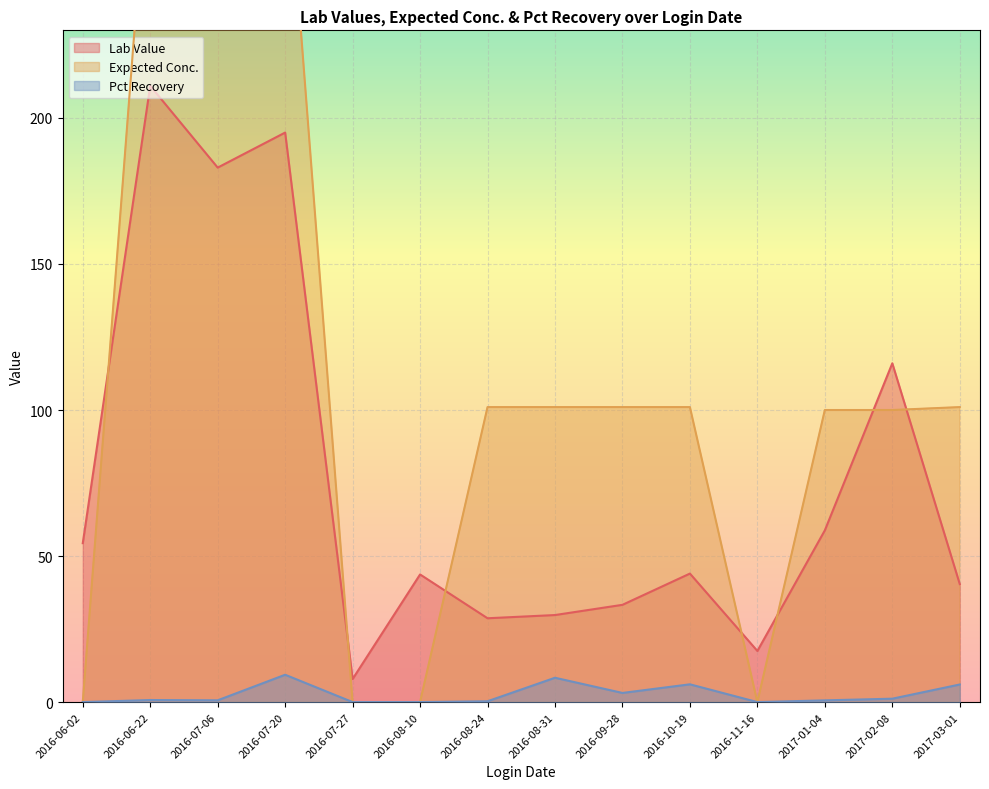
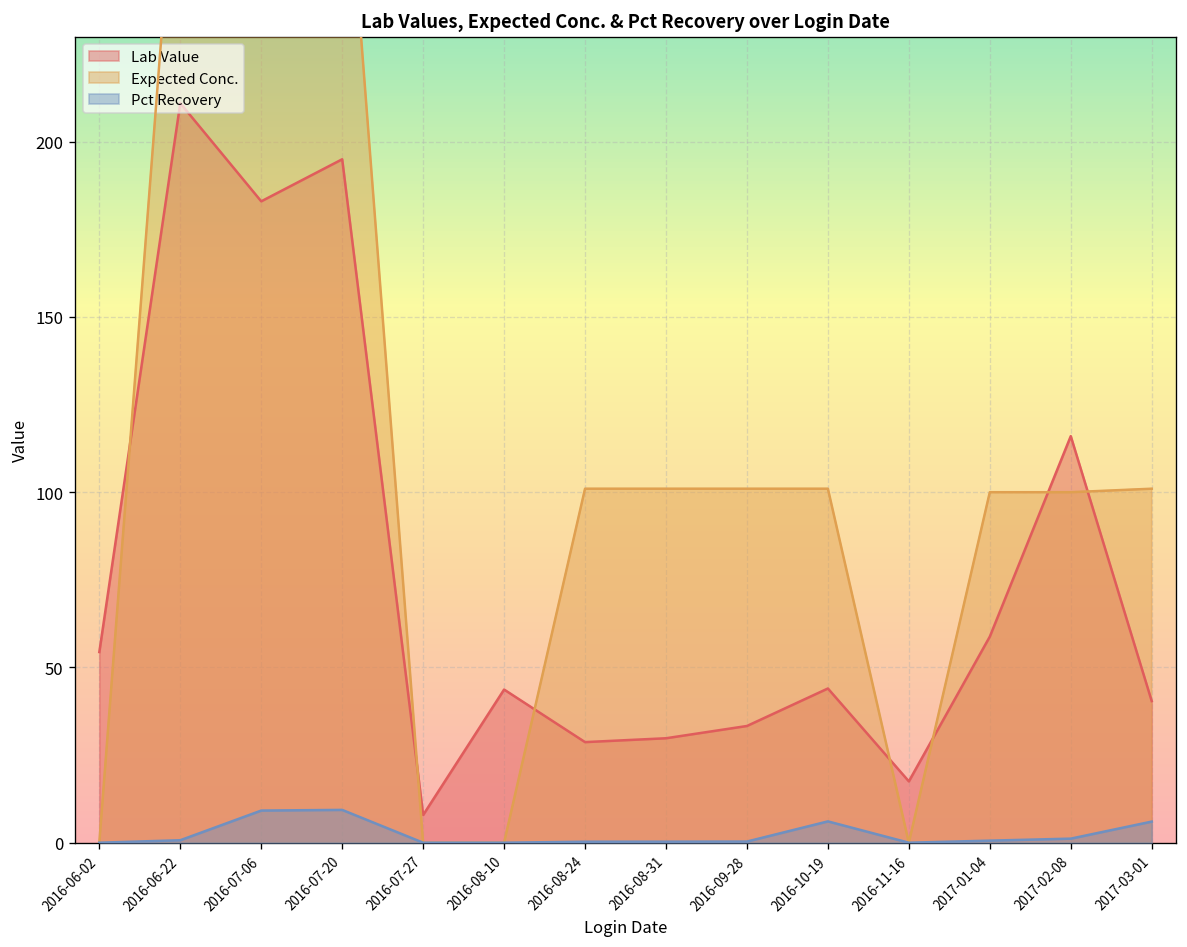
Pct Recovery, 2016-07-06: 1 -> 9
Pct Recovery, 2016-08-31: 8 -> 0
Pct Recovery, 2016-09-28: 3 -> 0
